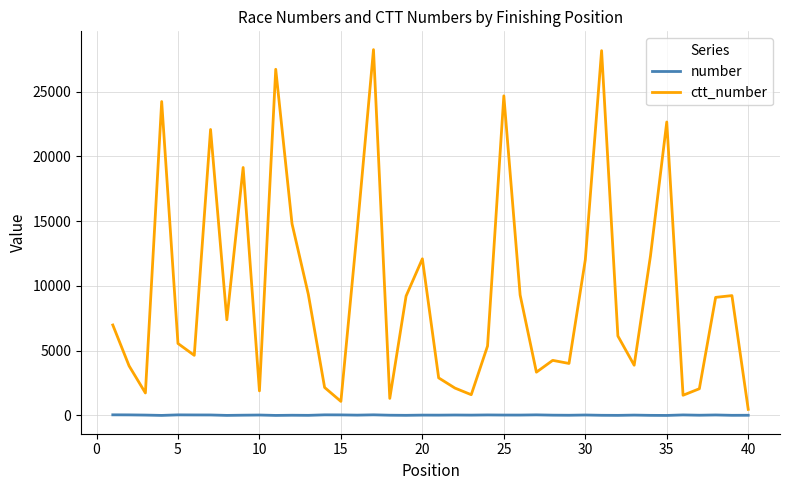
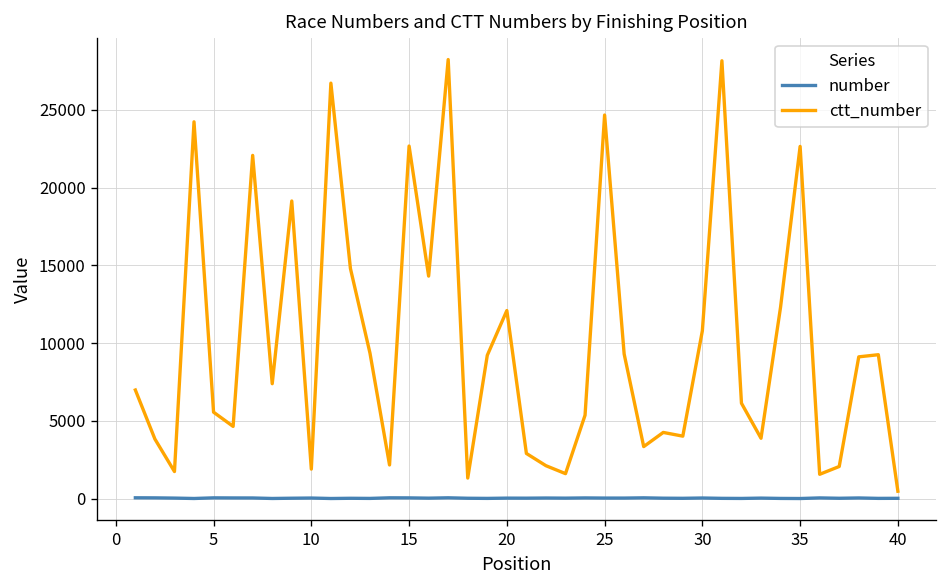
ctt_number, 15: 1100 -> 22700
ctt_number, 30: 12000 -> 10800
